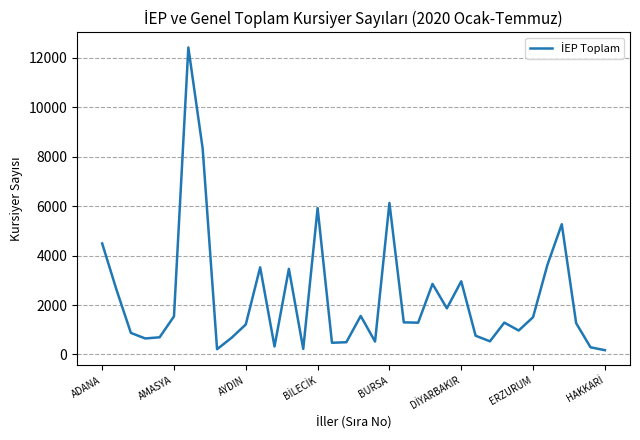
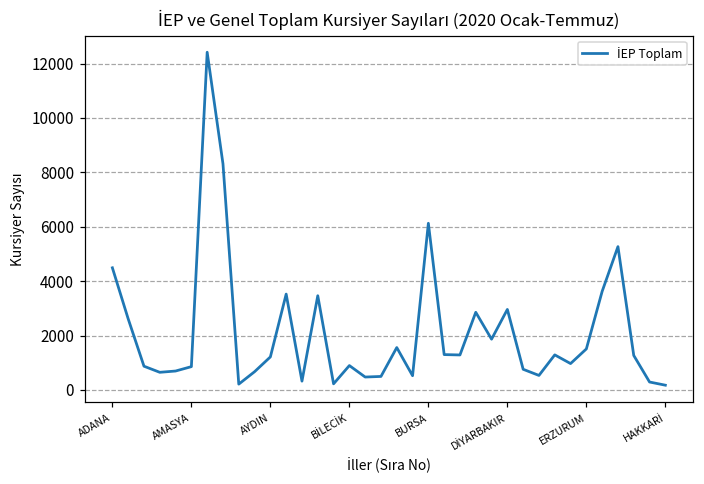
AMASYA: 1500 -> 900
BİLECİK: 5900 -> 900
